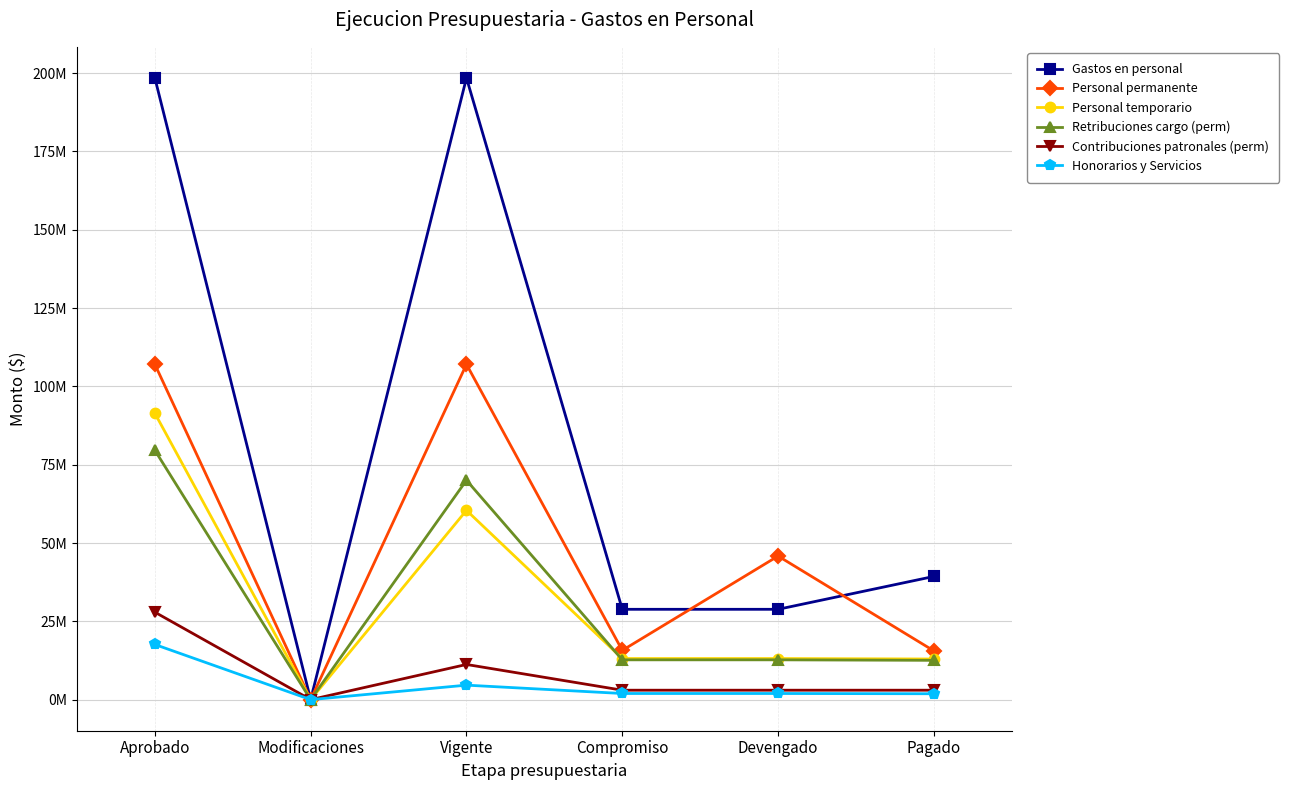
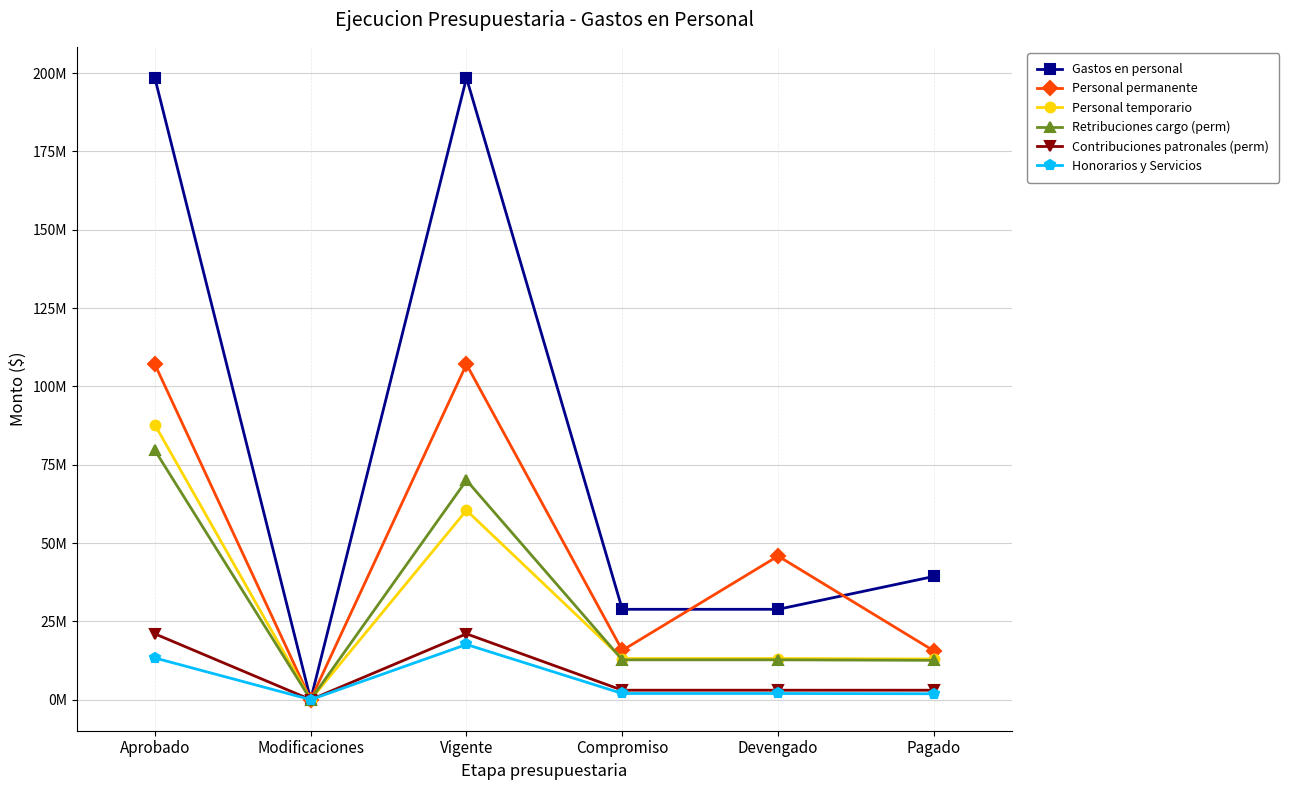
Personal temporario, Aprobado: 91000000 -> 88000000
Contribuciones patronales (perm), Aprobado: 28000000 -> 21000000
Honorarios y Servicios, Aprobado: 18000000 -> 13000000
Contribuciones patronales (perm), Vigente: 11000000 -> 21000000
Honorarios y Servicios, Vigente: 5000000 -> 18000000
